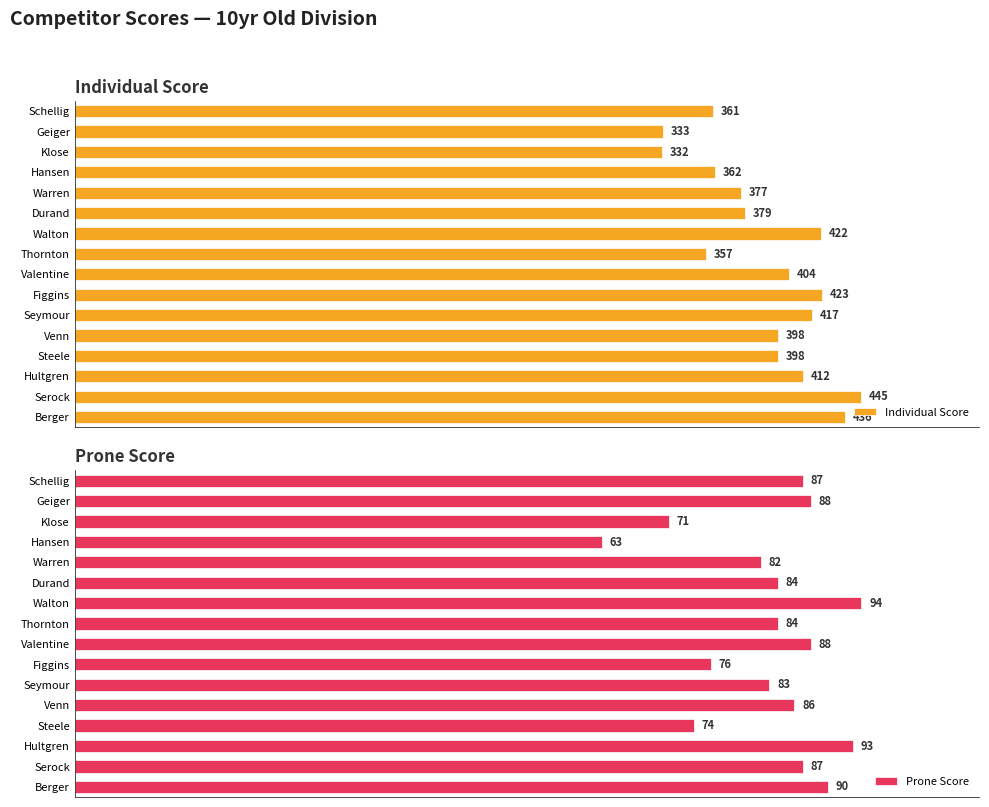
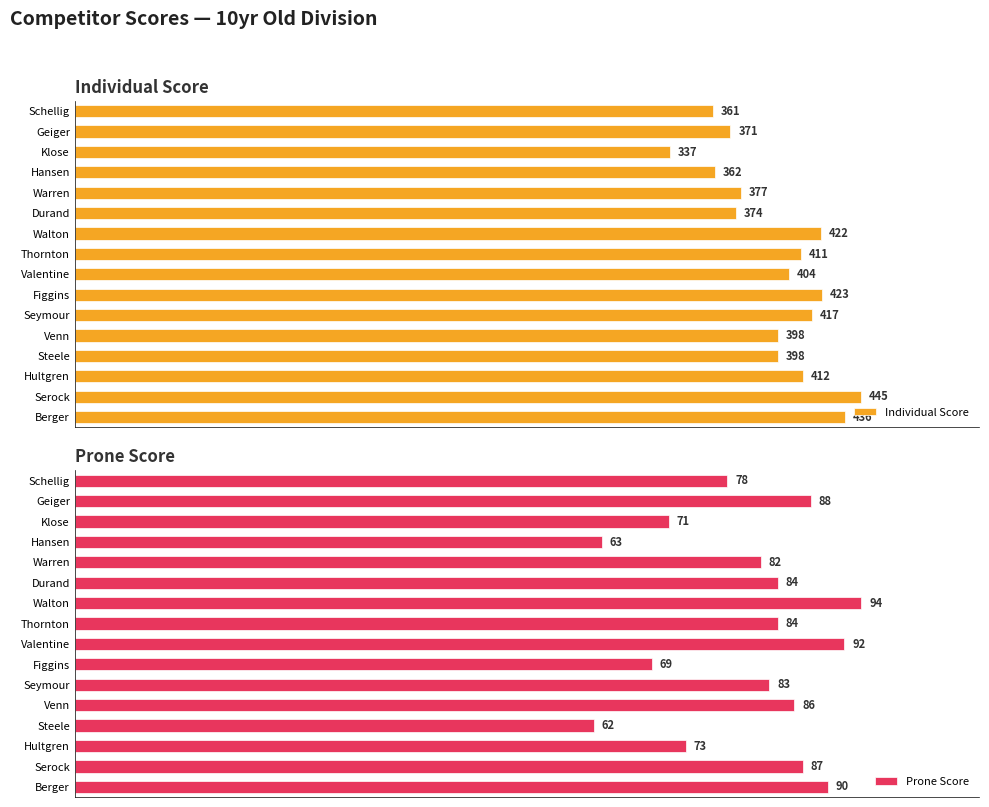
Individual Score, Geiger: 333 -> 371
Individual Score, Klose: 332 -> 337
Individual Score, Durand: 379 -> 374
Individual Score, Thornton: 357 -> 411
Prone Score, Schellig: 87 -> 78
Prone Score, Valentine: 88 -> 92
Prone Score, Figgins: 76 -> 69
Prone Score, Steele: 74 -> 62
Prone Score, Hultgren: 93 -> 73
